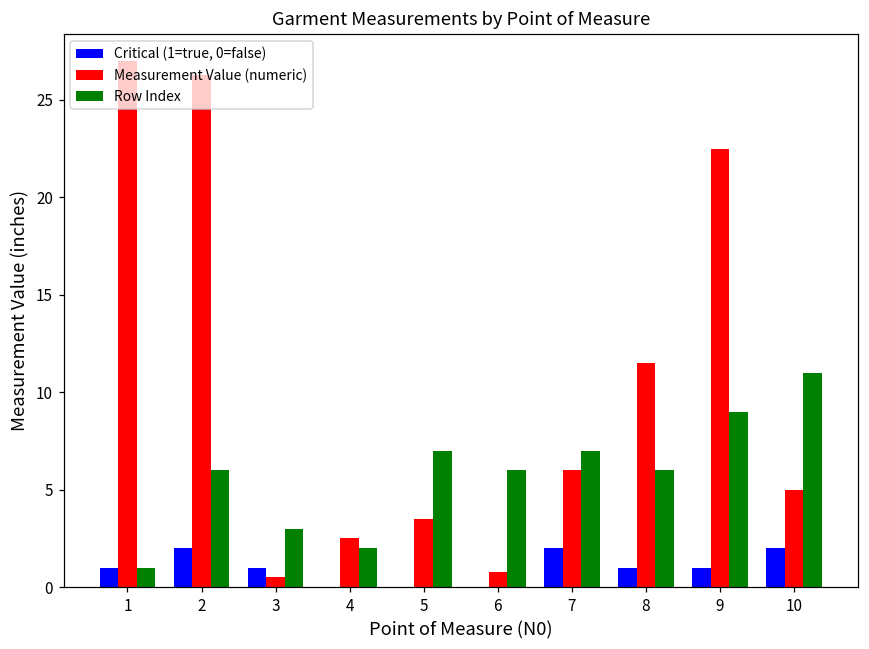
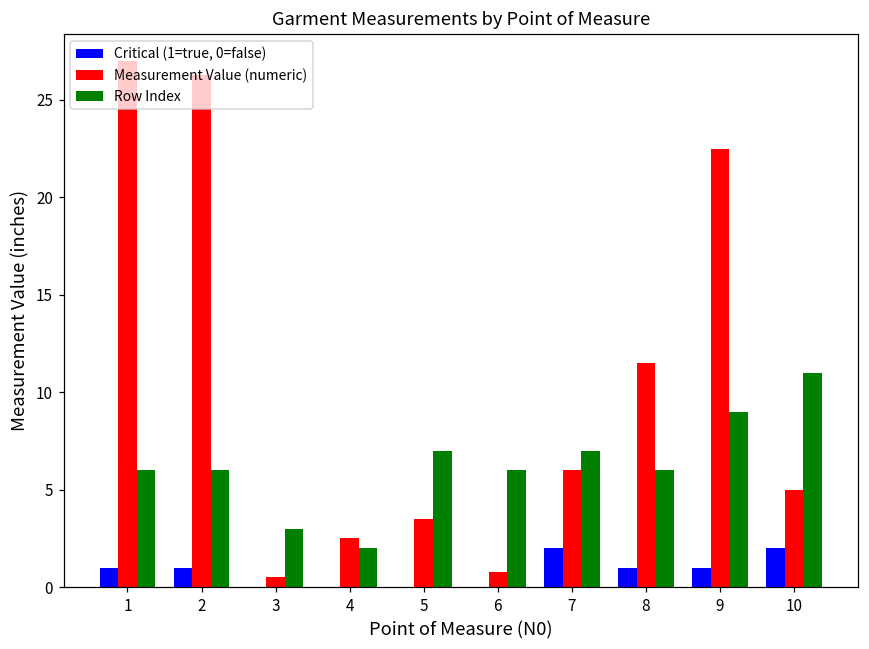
Row Index, 1: 1 -> 6
Critical (1=true, 0=false), 2: 2 -> 1
Critical (1=true, 0=false), 3: 1 -> 0
